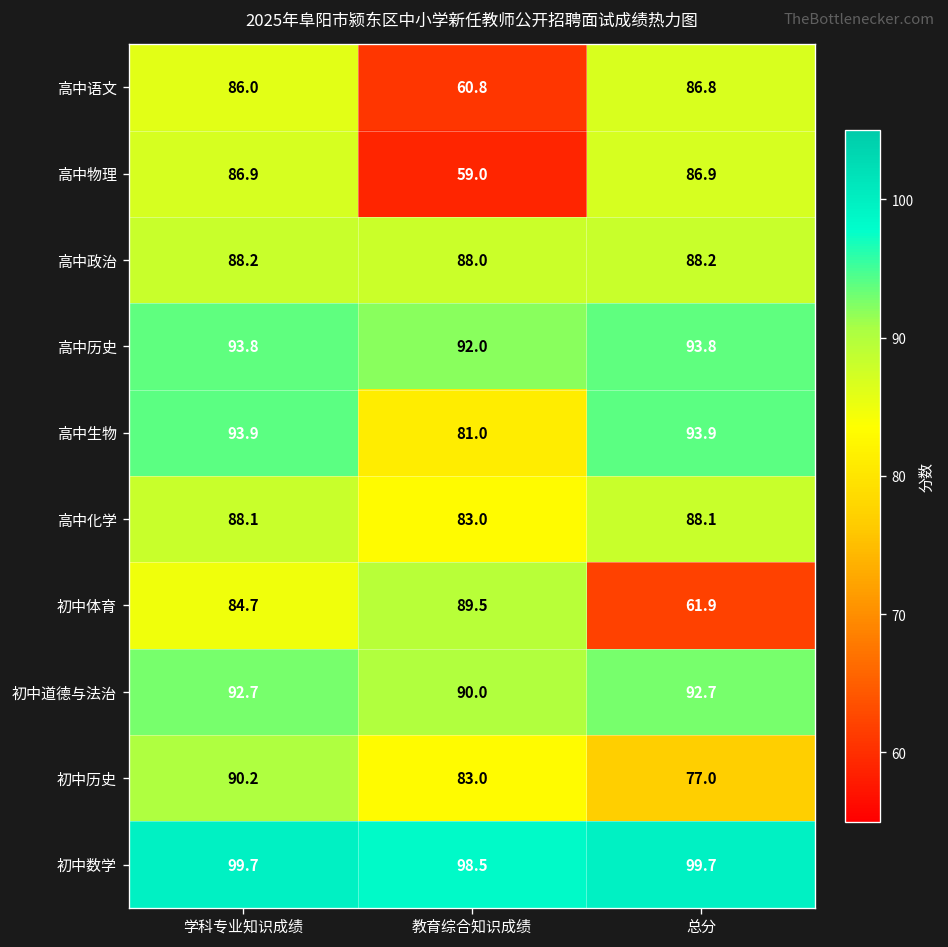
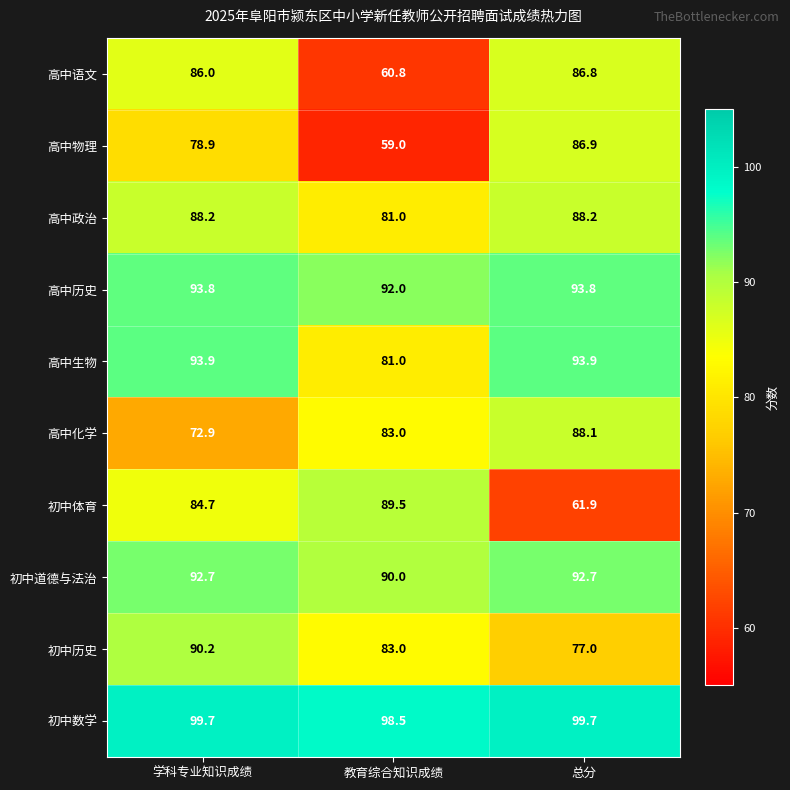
高中物理, 学科专业知识成绩: 86.9 -> 78.9
高中政治, 教育综合知识成绩: 88.0 -> 81.0
高中化学, 学科专业知识成绩: 88.1 -> 72.9
